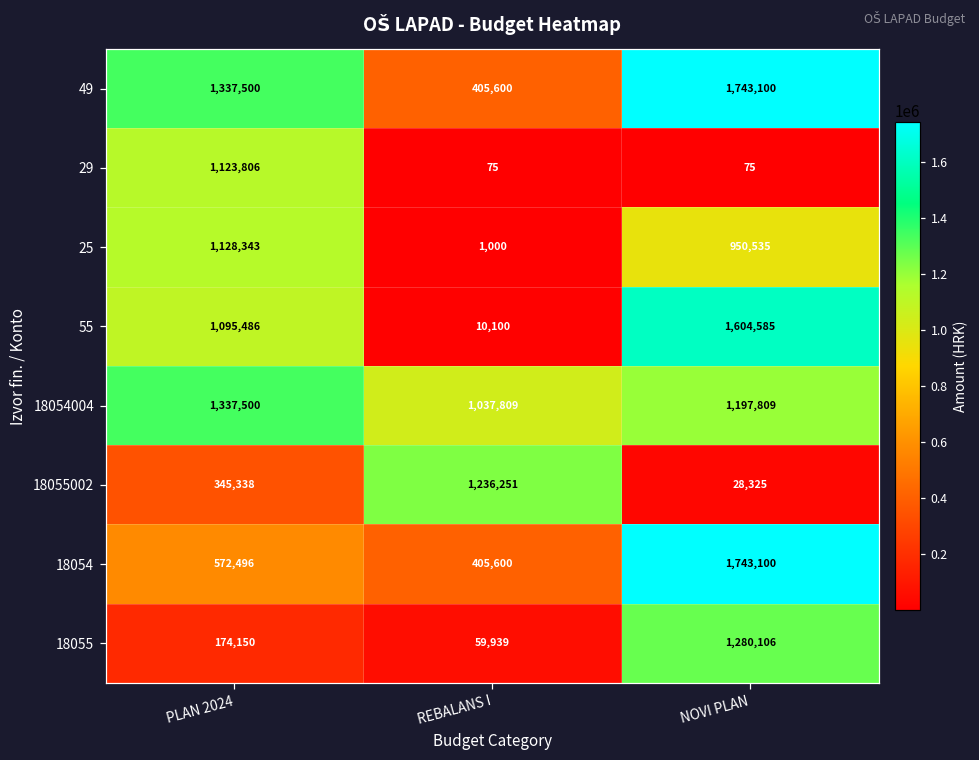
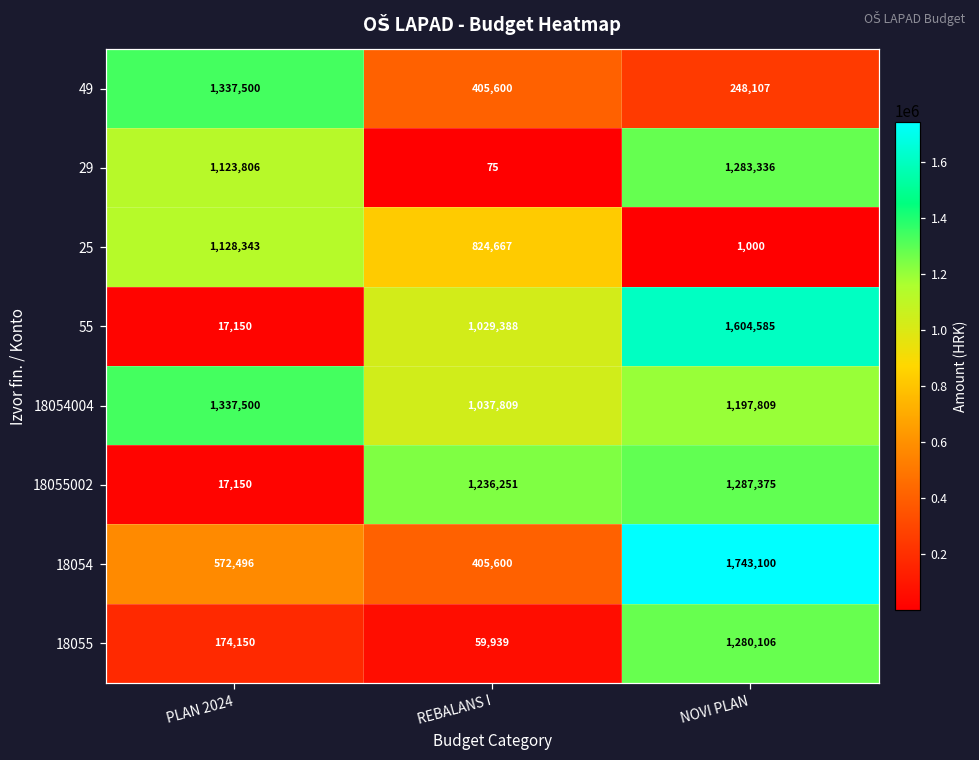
49, NOVI PLAN: 1,743,100 -> 248,107
29, NOVI PLAN: 75 -> 1,283,336
25, REBALANS I: 1,000 -> 824,667
25, NOVI PLAN: 950,535 -> 1,000
55, PLAN 2024: 1,095,486 -> 17,150
55, REBALANS I: 10,100 -> 1,029,388
18055002, PLAN 2024: 345,338 -> 17,150
18055002, NOVI PLAN: 28,325 -> 1,287,375
